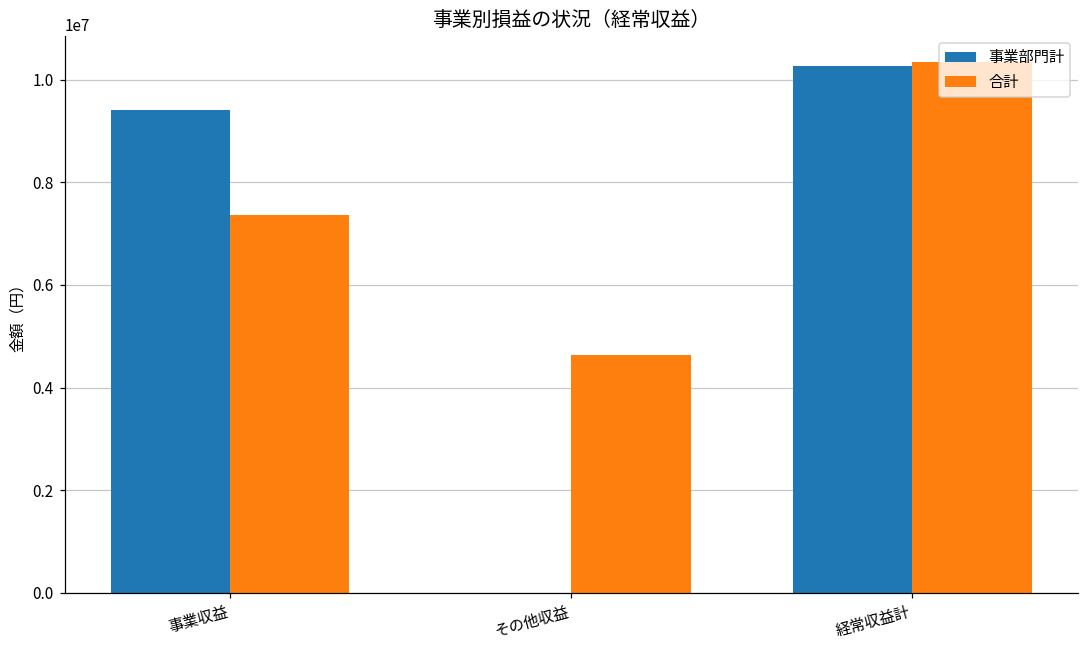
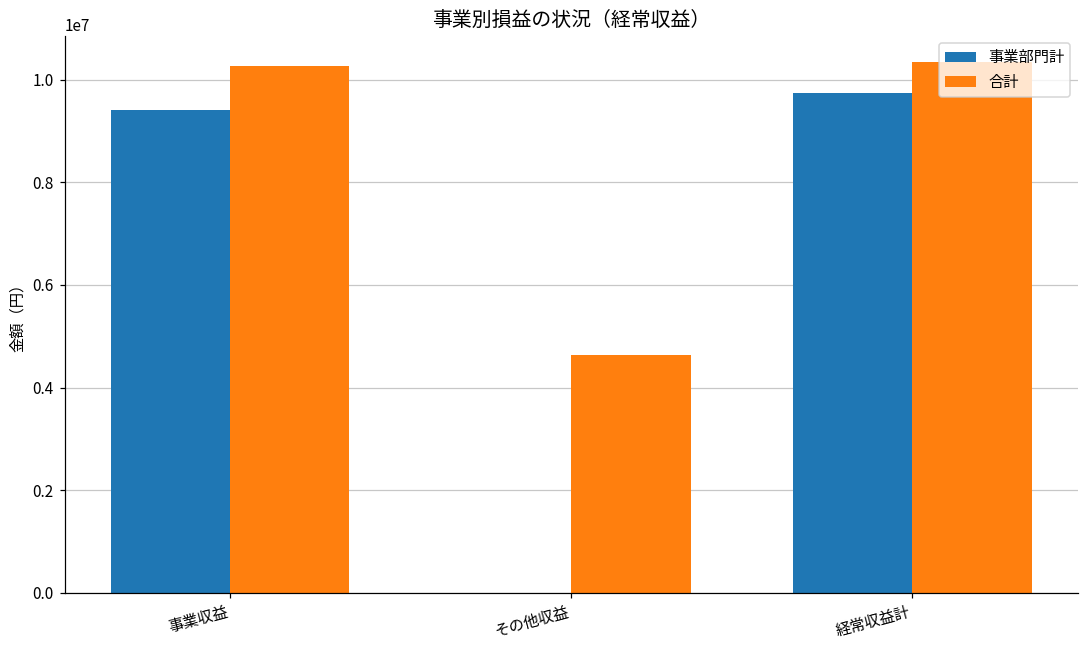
合計, 事業収益: 7400000 -> 10300000
事業部門計, 経常収益計: 10300000 -> 9700000
